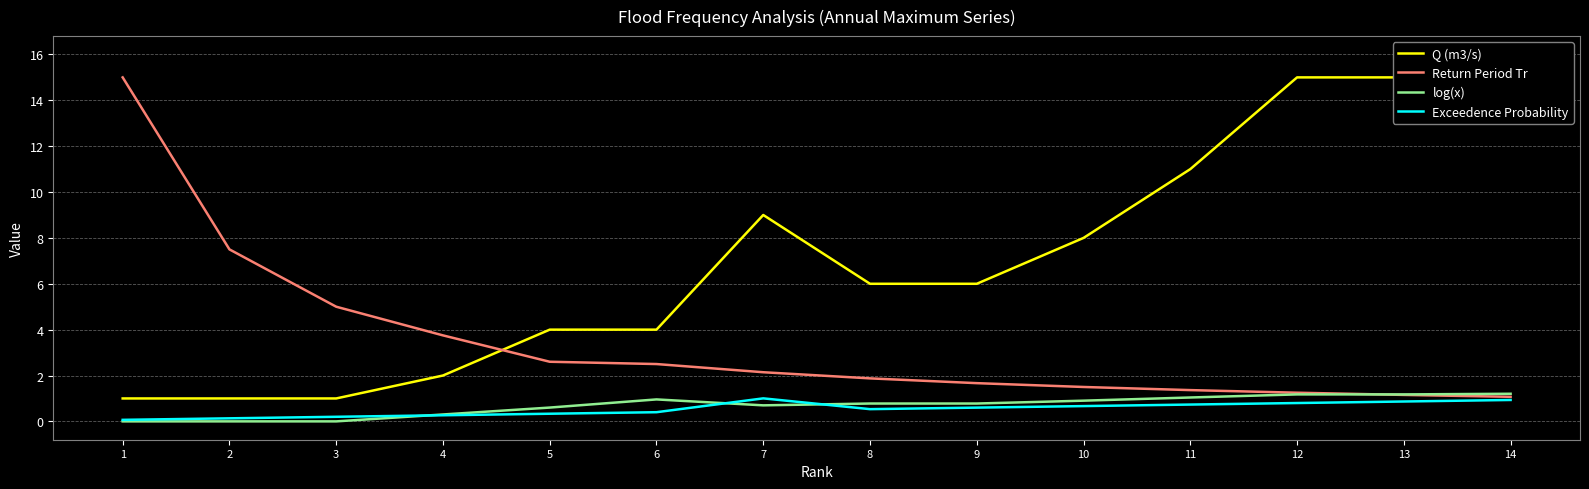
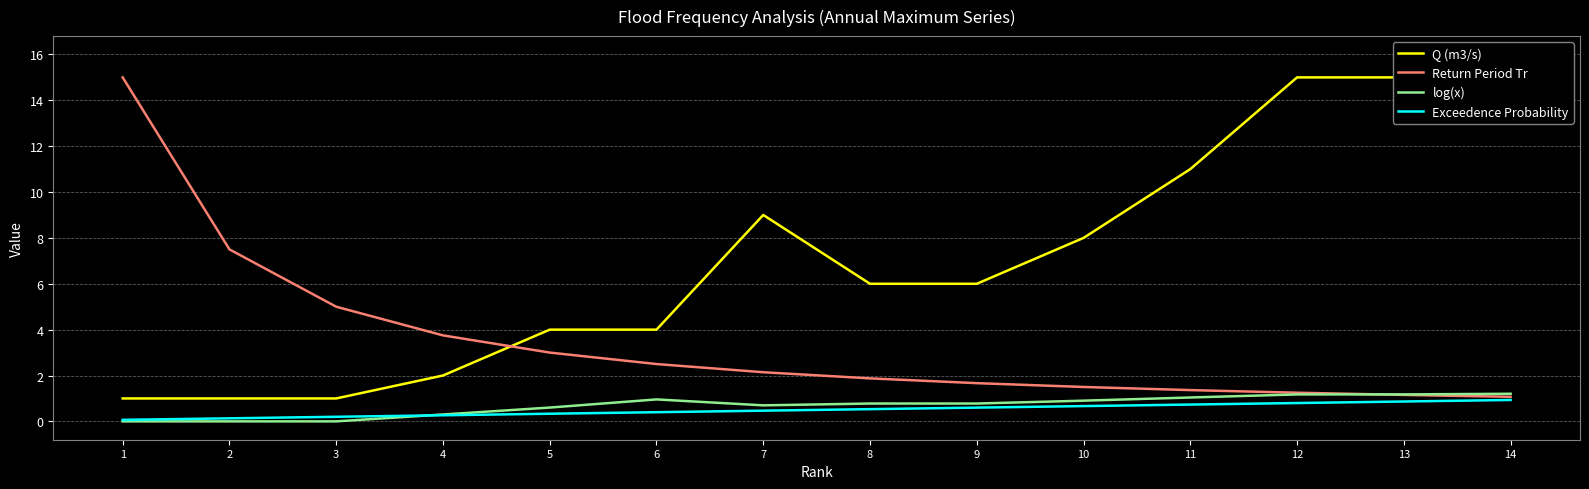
Return Period Tr, 5: 2.6 -> 3.0
Exceedence Probability, 7: 1.0 -> 0.5
